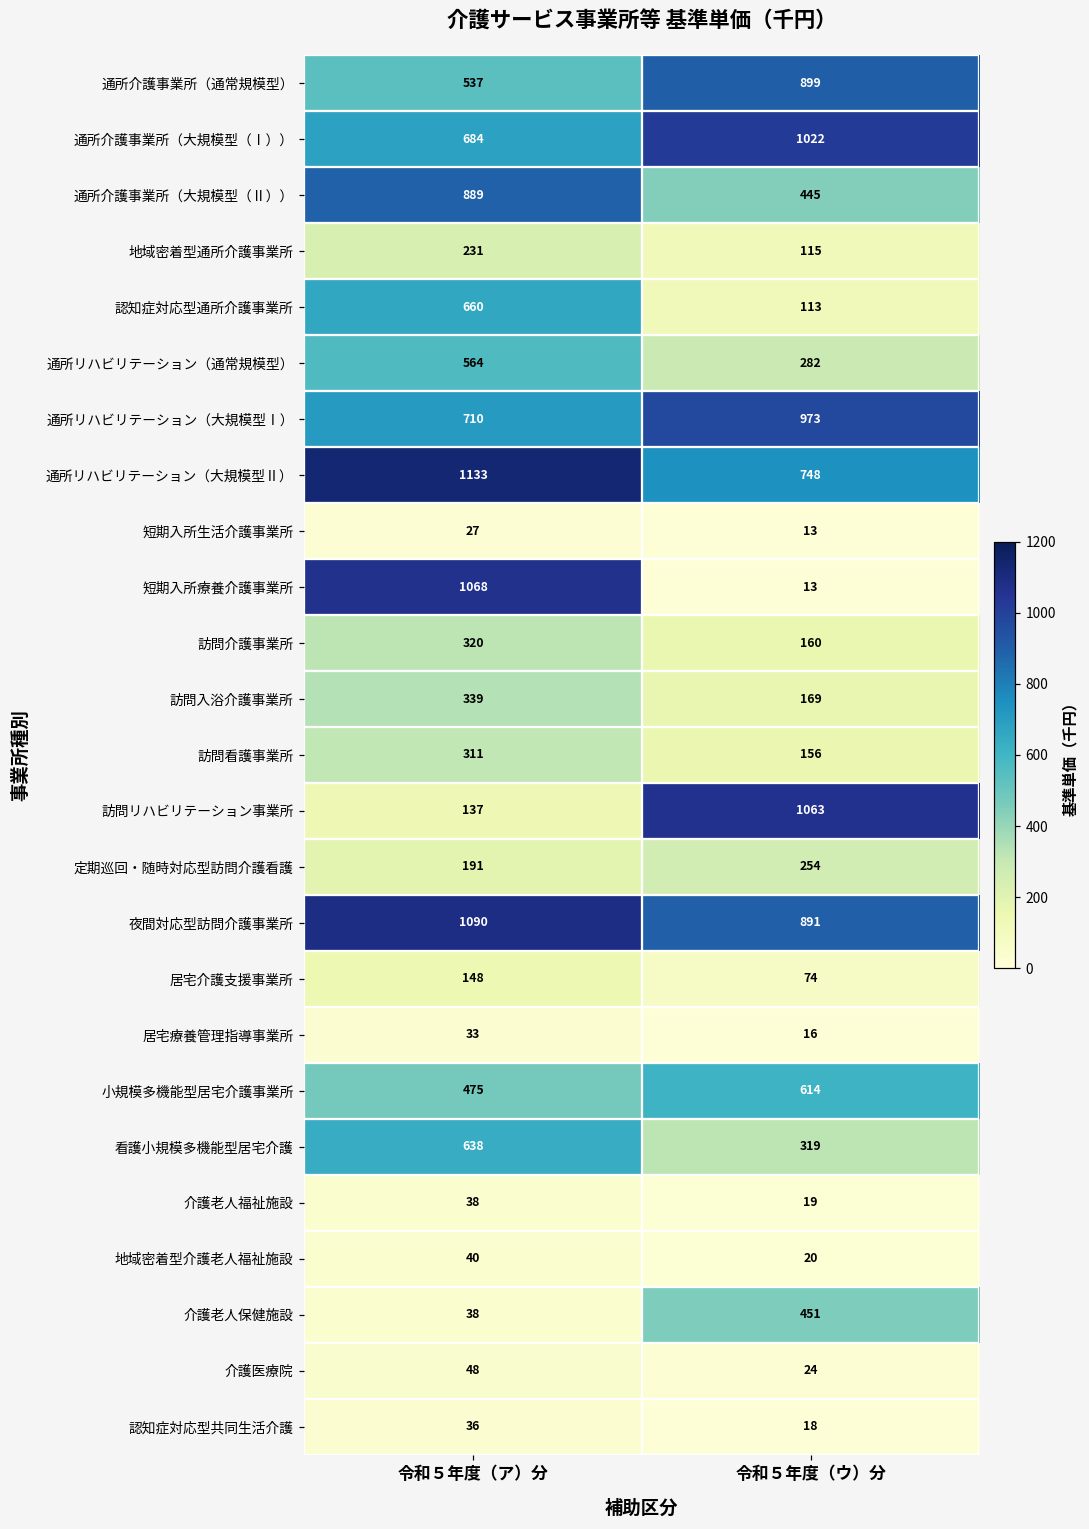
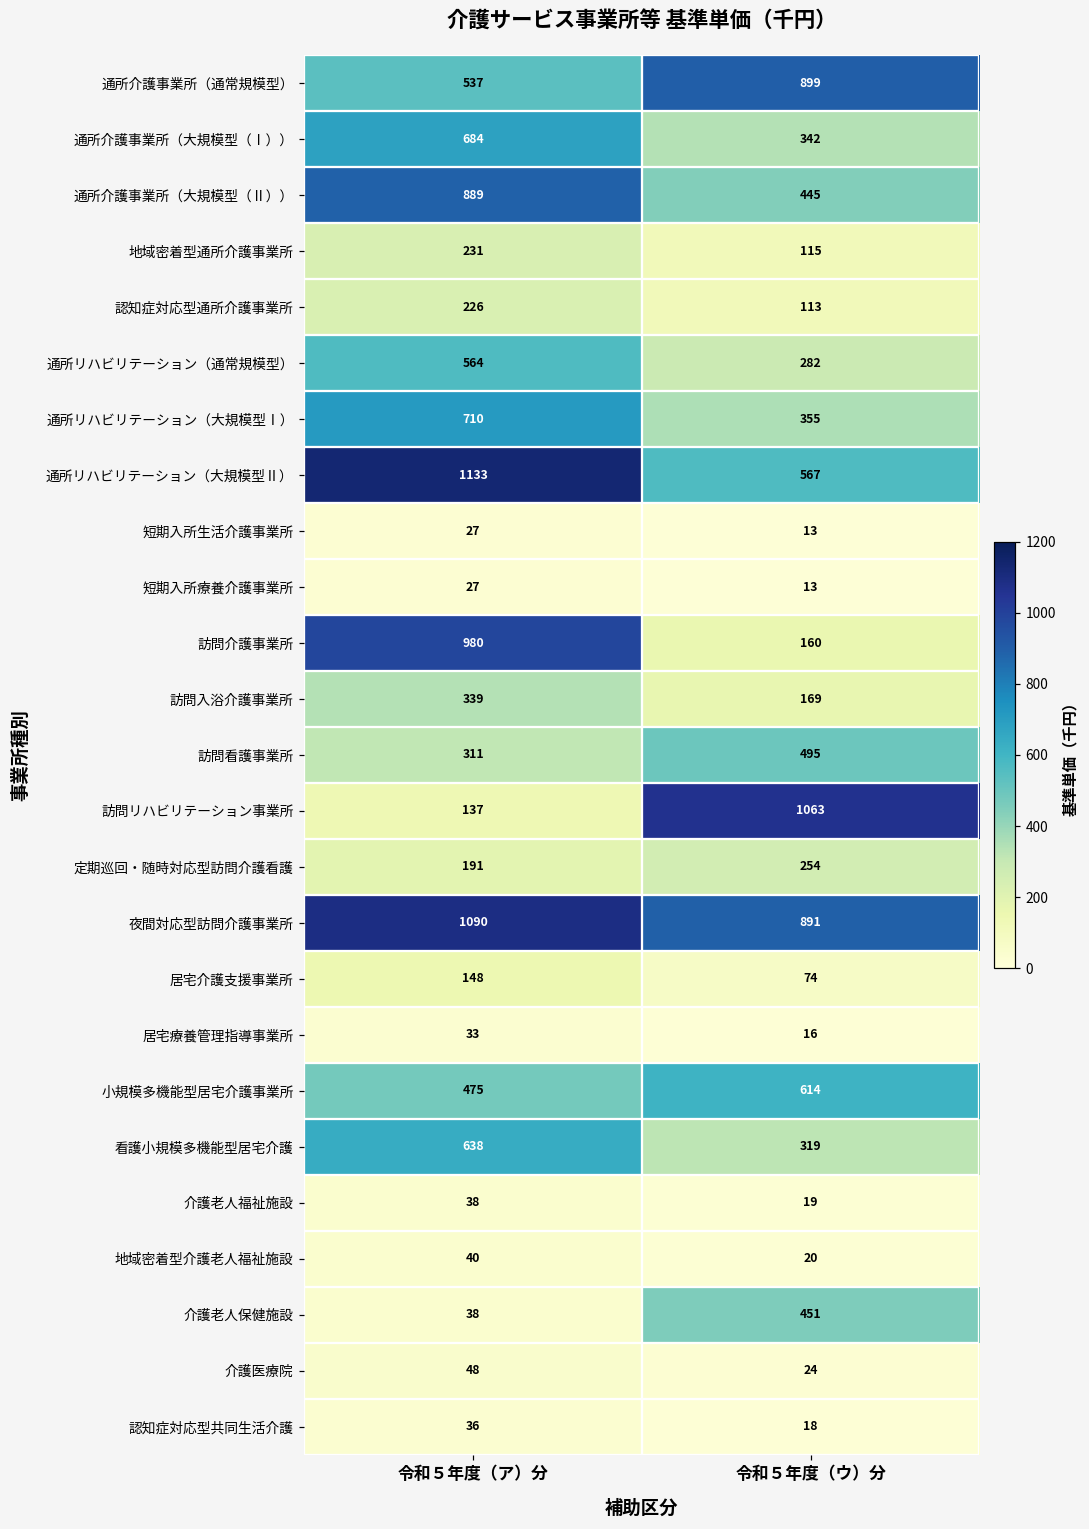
通所介護事業所（大規模型（Ⅰ））, 令和５年度（ウ）分: 1022 -> 342
認知症対応型通所介護事業所, 令和５年度（ア）分: 660 -> 226
通所リハビリテーション（大規模型Ⅰ）, 令和５年度（ウ）分: 973 -> 355
通所リハビリテーション（大規模型Ⅱ）, 令和５年度（ウ）分: 748 -> 567
短期入所療養介護事業所, 令和５年度（ア）分: 1068 -> 27
訪問介護事業所, 令和５年度（ア）分: 320 -> 980
訪問看護事業所, 令和５年度（ウ）分: 156 -> 495
